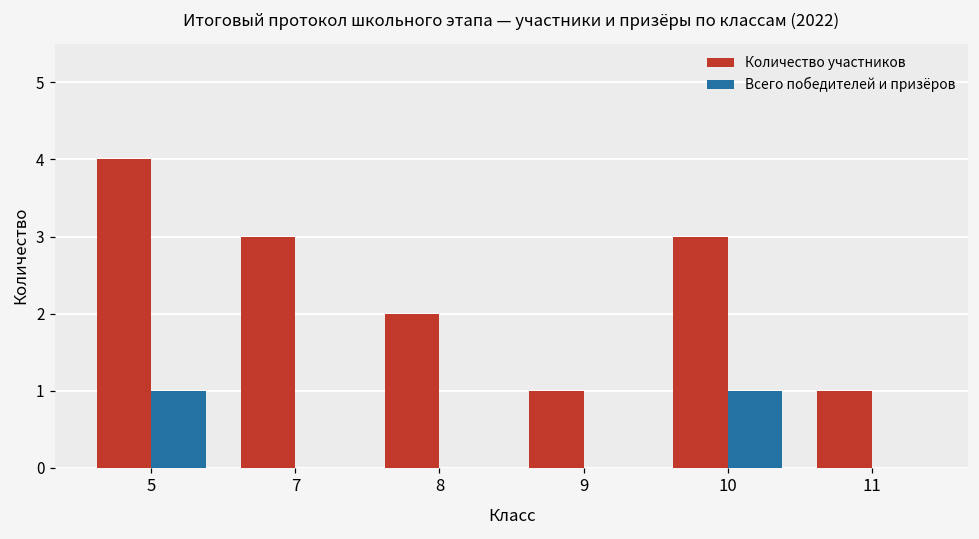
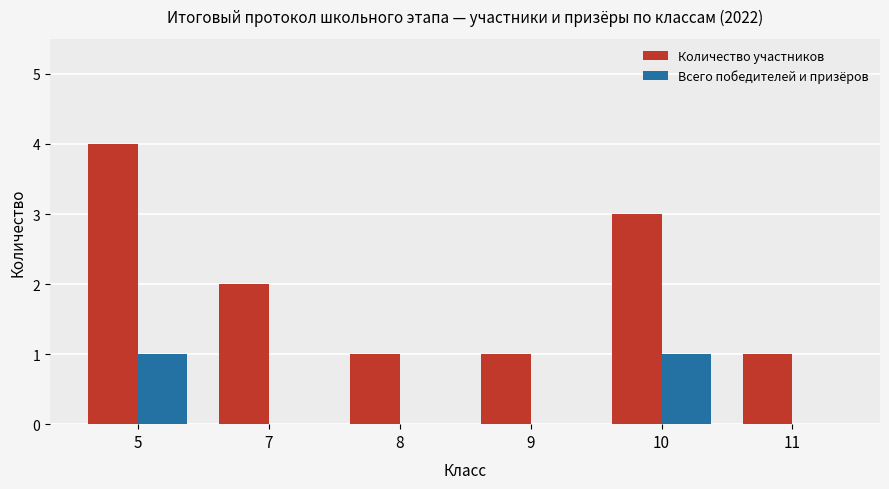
Количество участников, 7: 3 -> 2
Количество участников, 8: 2 -> 1
